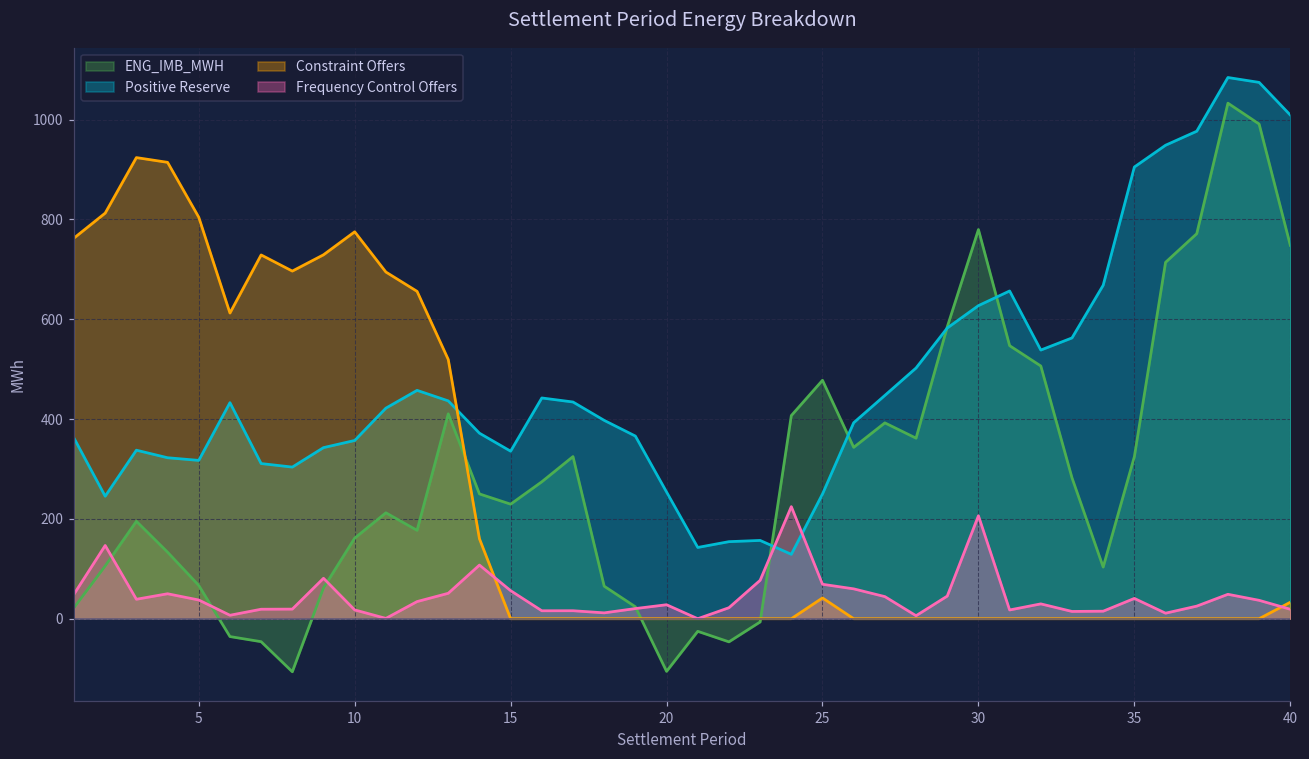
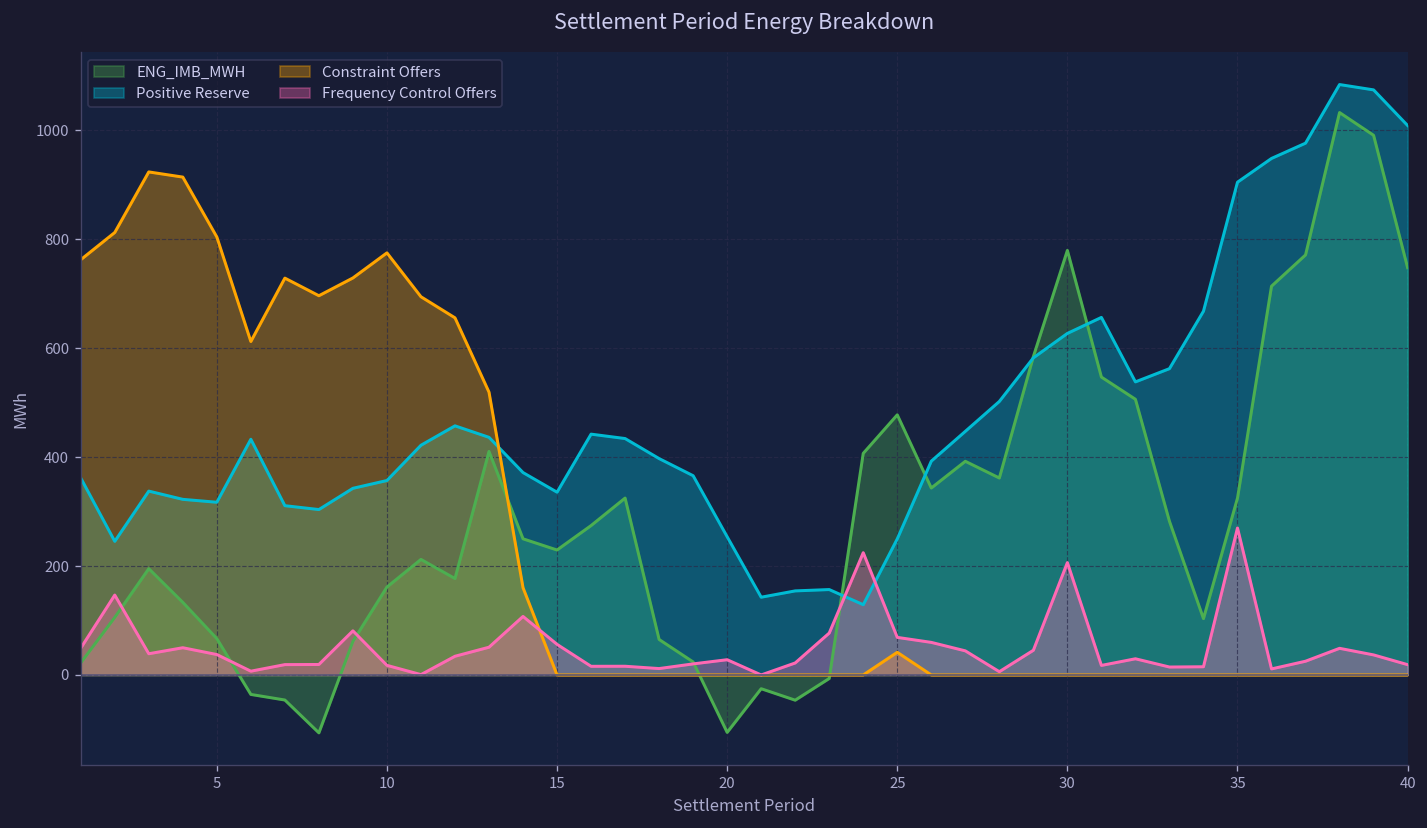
Frequency Control Offers, 35: 40 -> 270
Constraint Offers, 40: 30 -> 0
